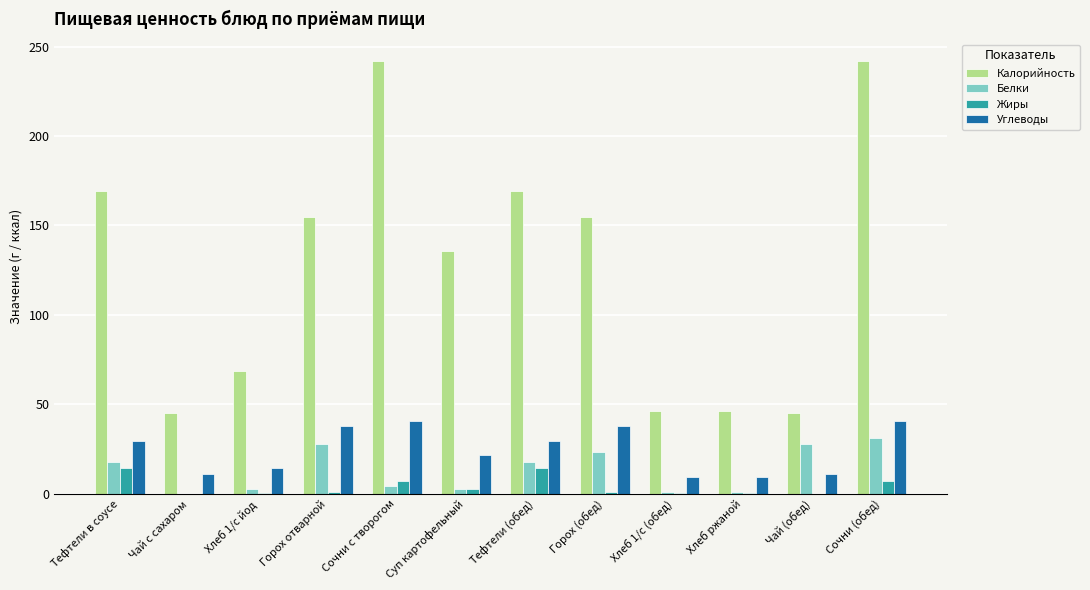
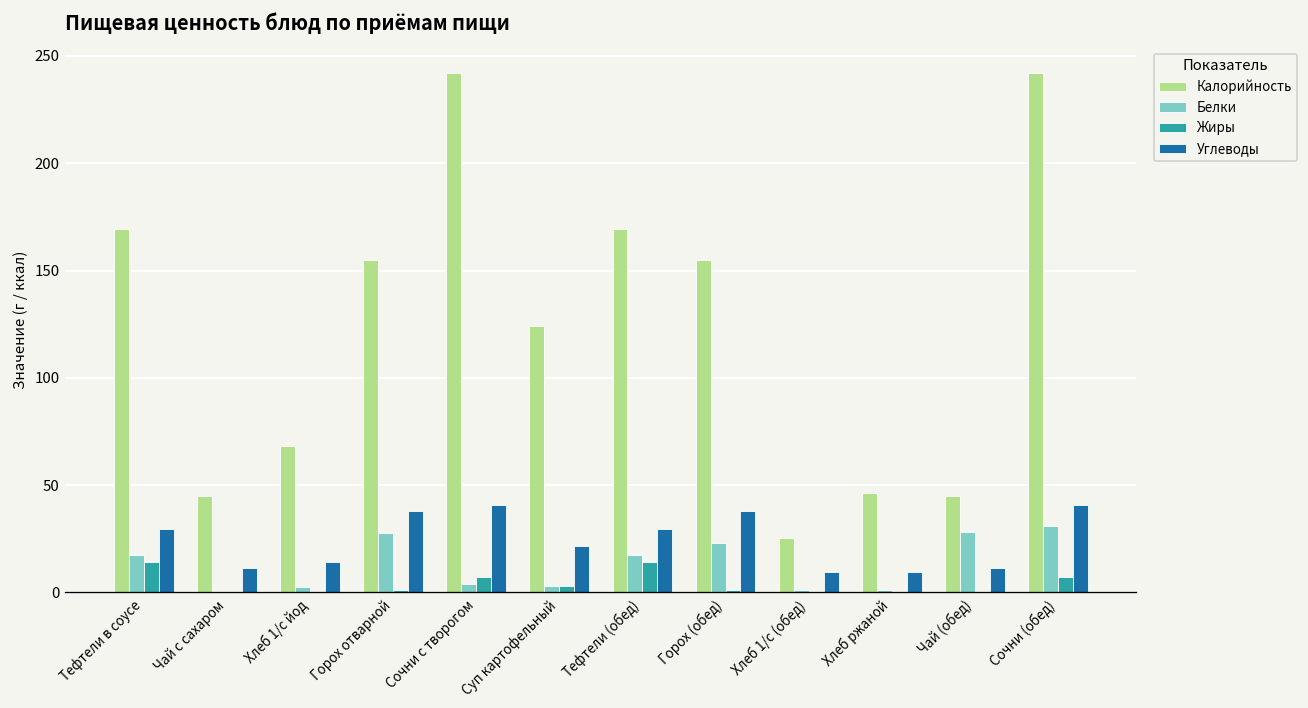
Калорийность, Суп картофельный: 135 -> 124
Калорийность, Хлеб 1/с (обед): 46 -> 26
